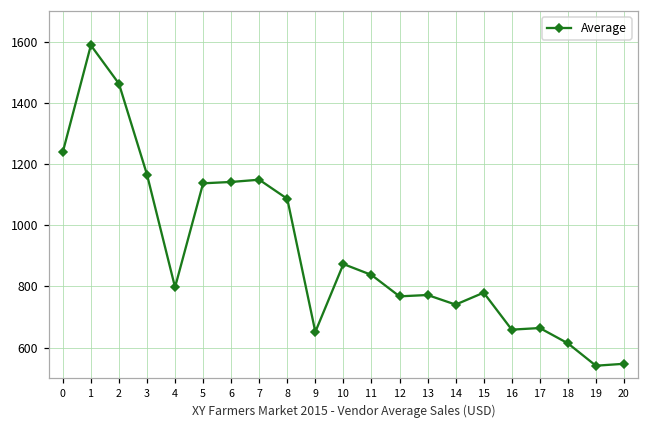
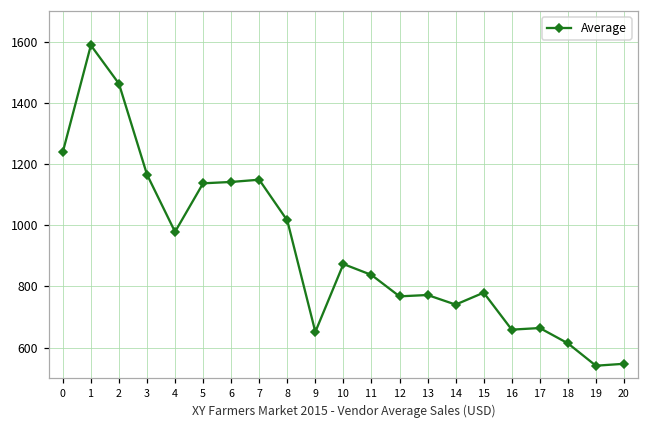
4: 800 -> 980
8: 1090 -> 1020
